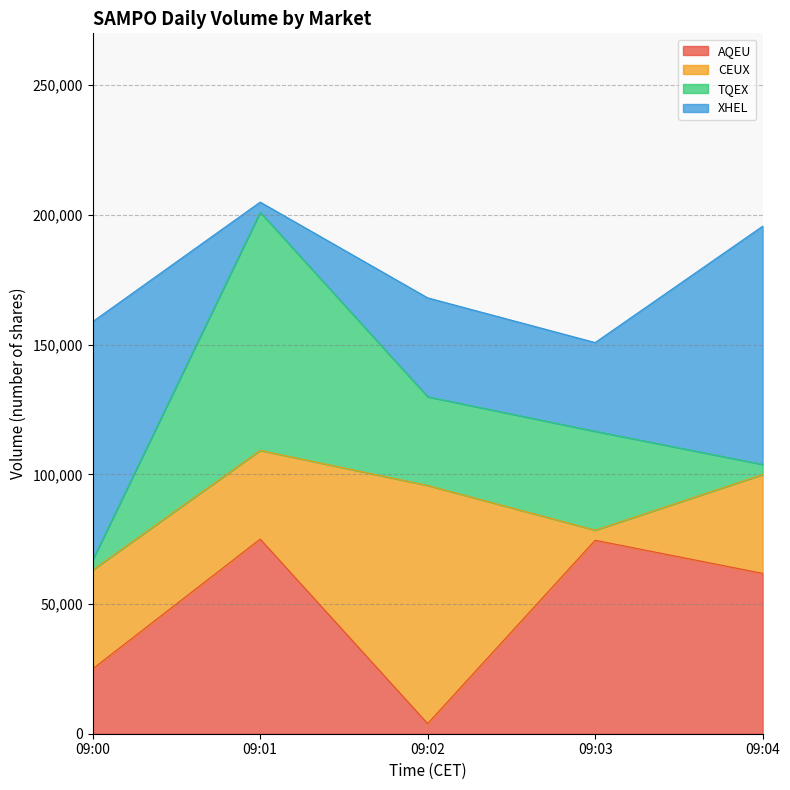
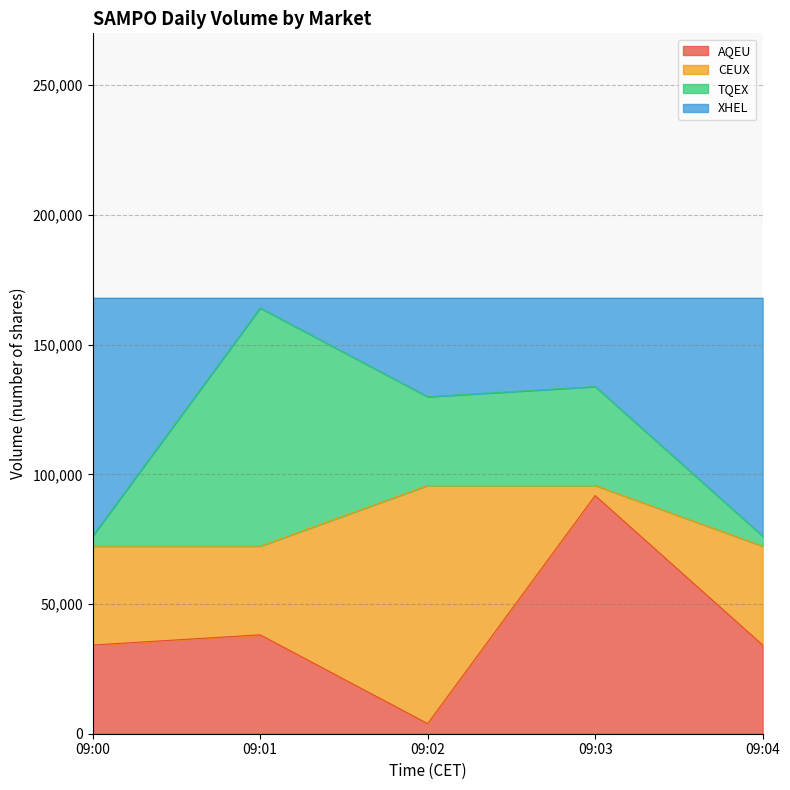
AQEU, 09:00: 25,000 -> 34,000
AQEU, 09:01: 75,000 -> 38,000
AQEU, 09:03: 75,000 -> 92,000
AQEU, 09:04: 62,000 -> 34,000
